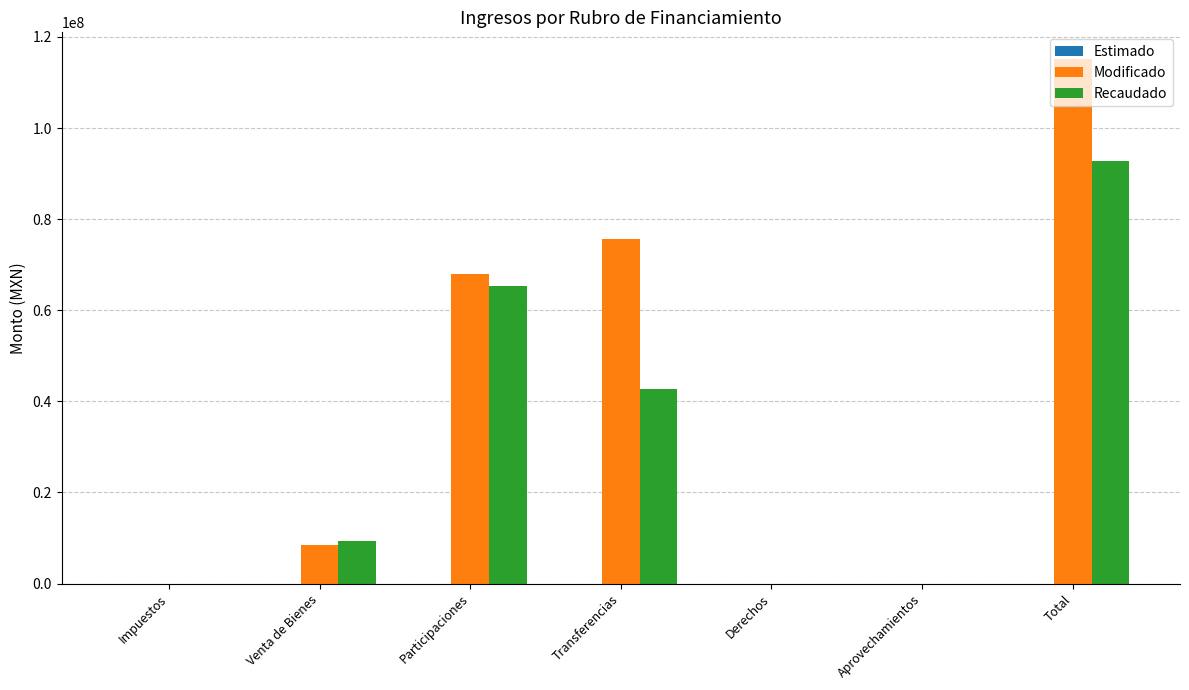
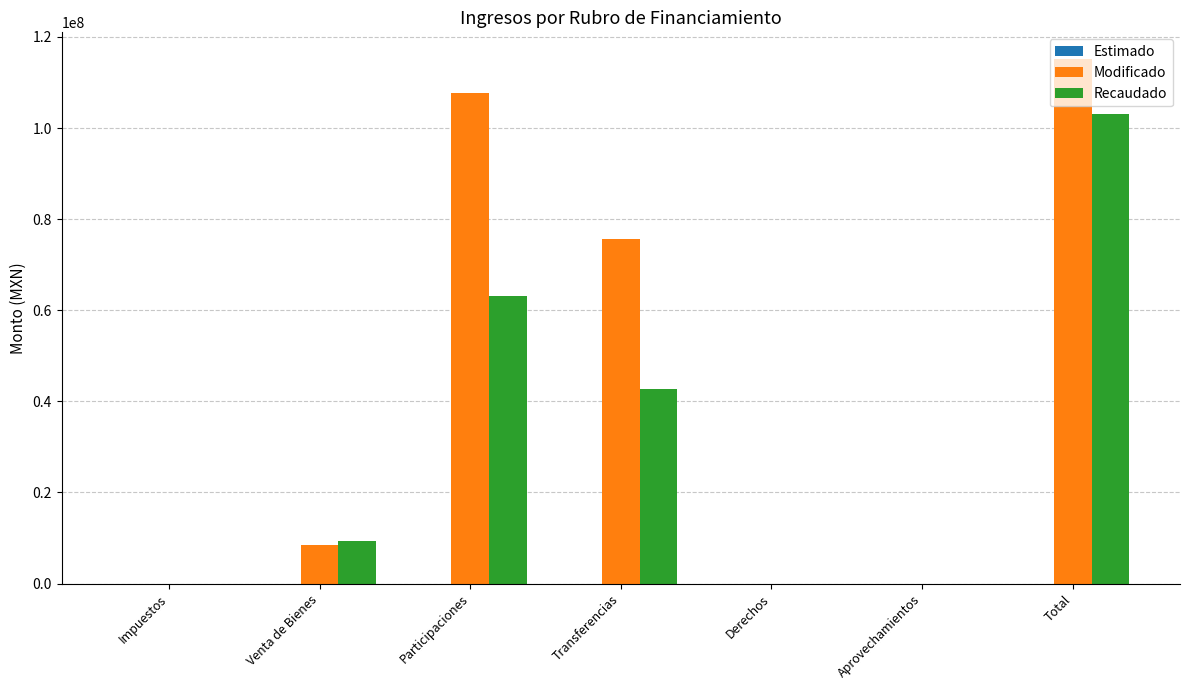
Modificado, Participaciones: 68000000 -> 108000000
Recaudado, Participaciones: 65000000 -> 63000000
Recaudado, Total: 93000000 -> 103000000
